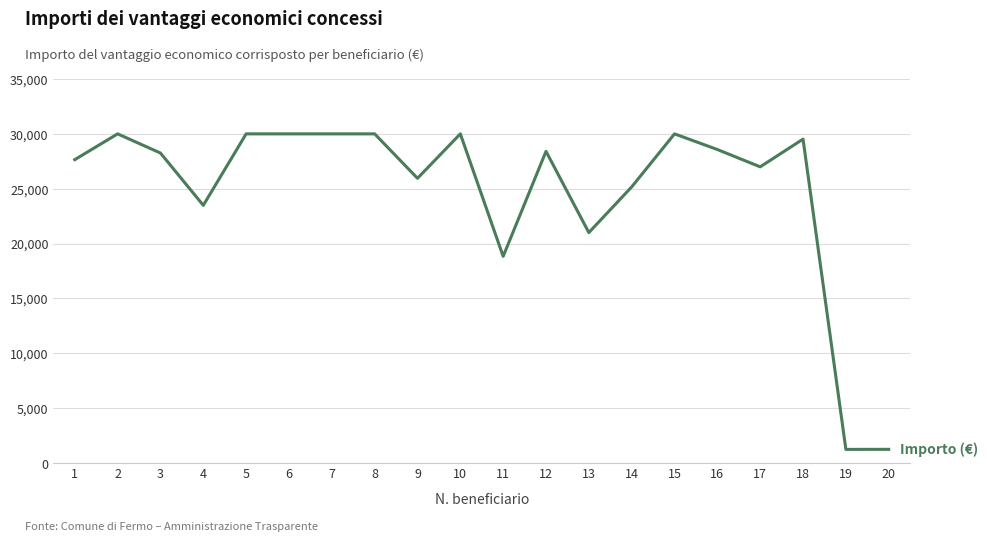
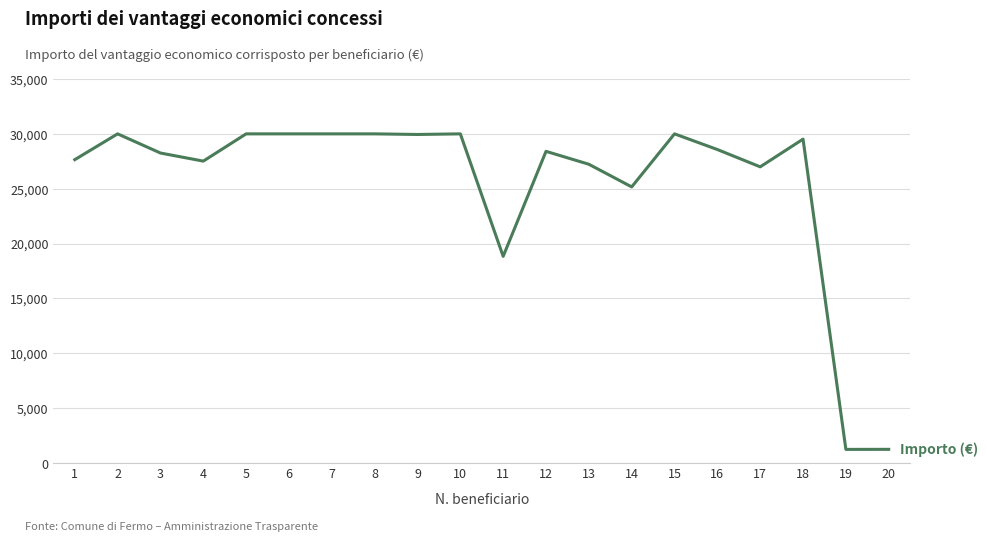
4: 23,500 -> 27,500
9: 25,900 -> 29,900
13: 21,000 -> 27,200
